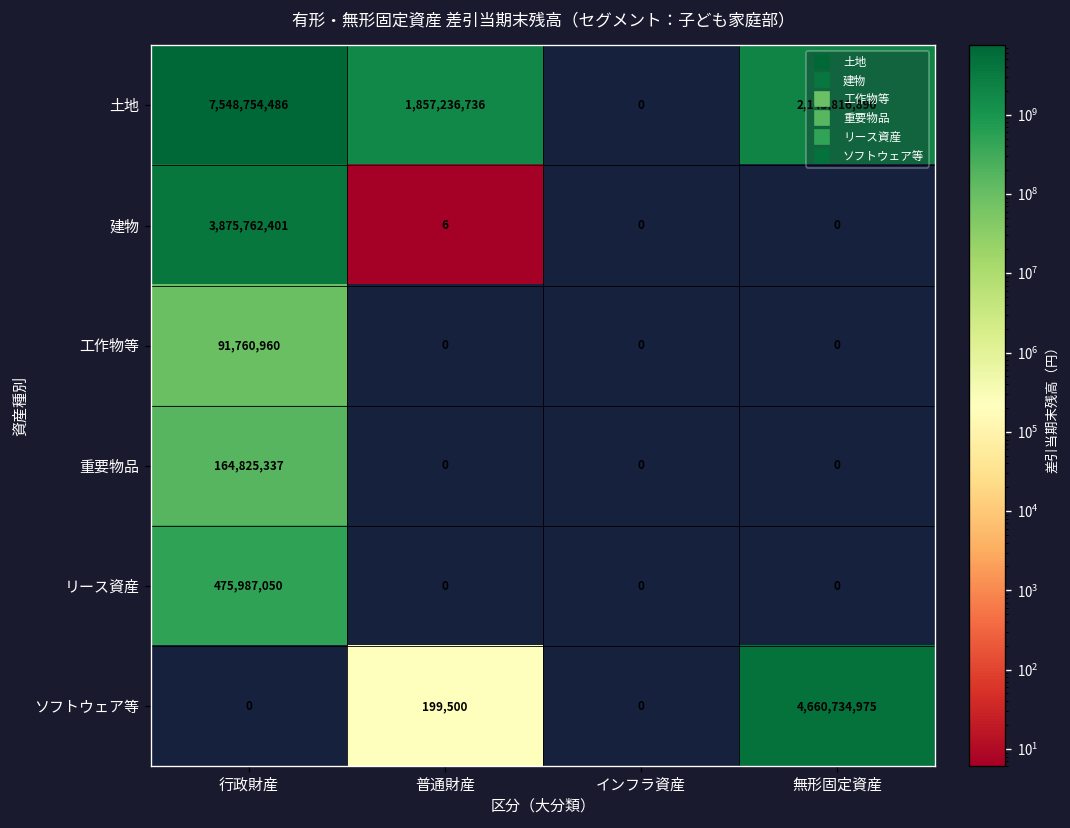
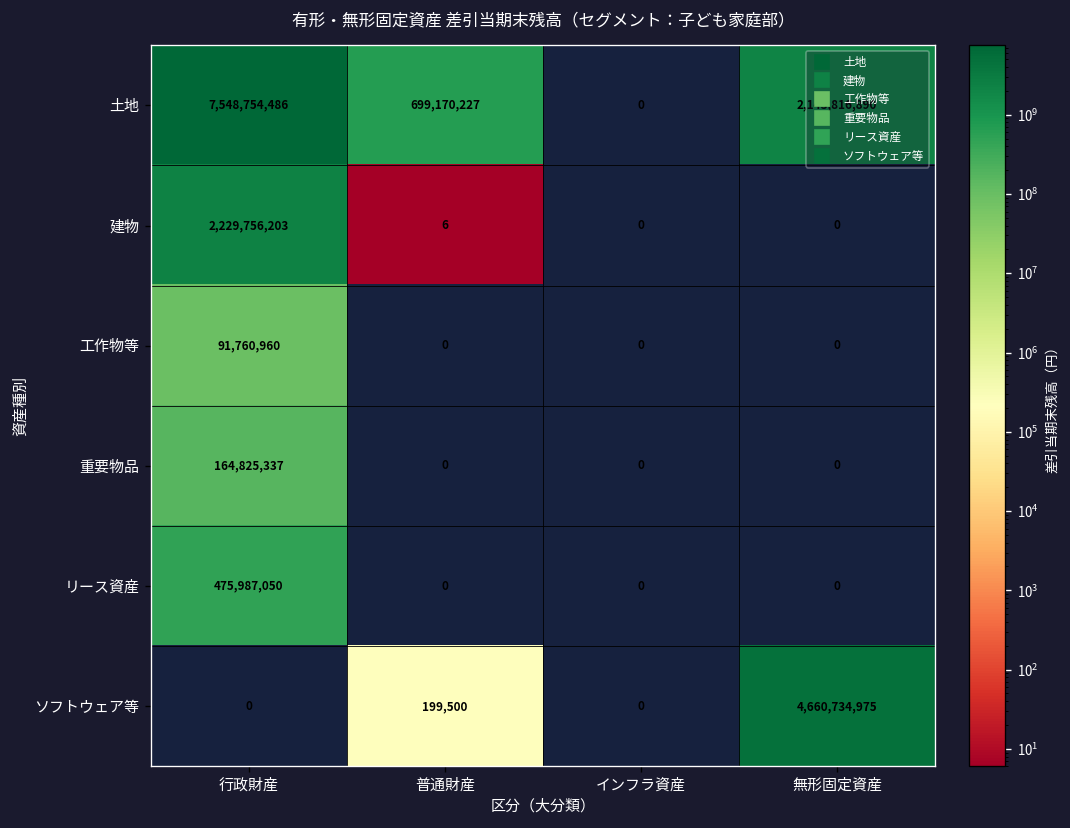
土地, 普通財産: 1,857,236,736 -> 699,170,227
建物, 行政財産: 3,875,762,401 -> 2,229,756,203
